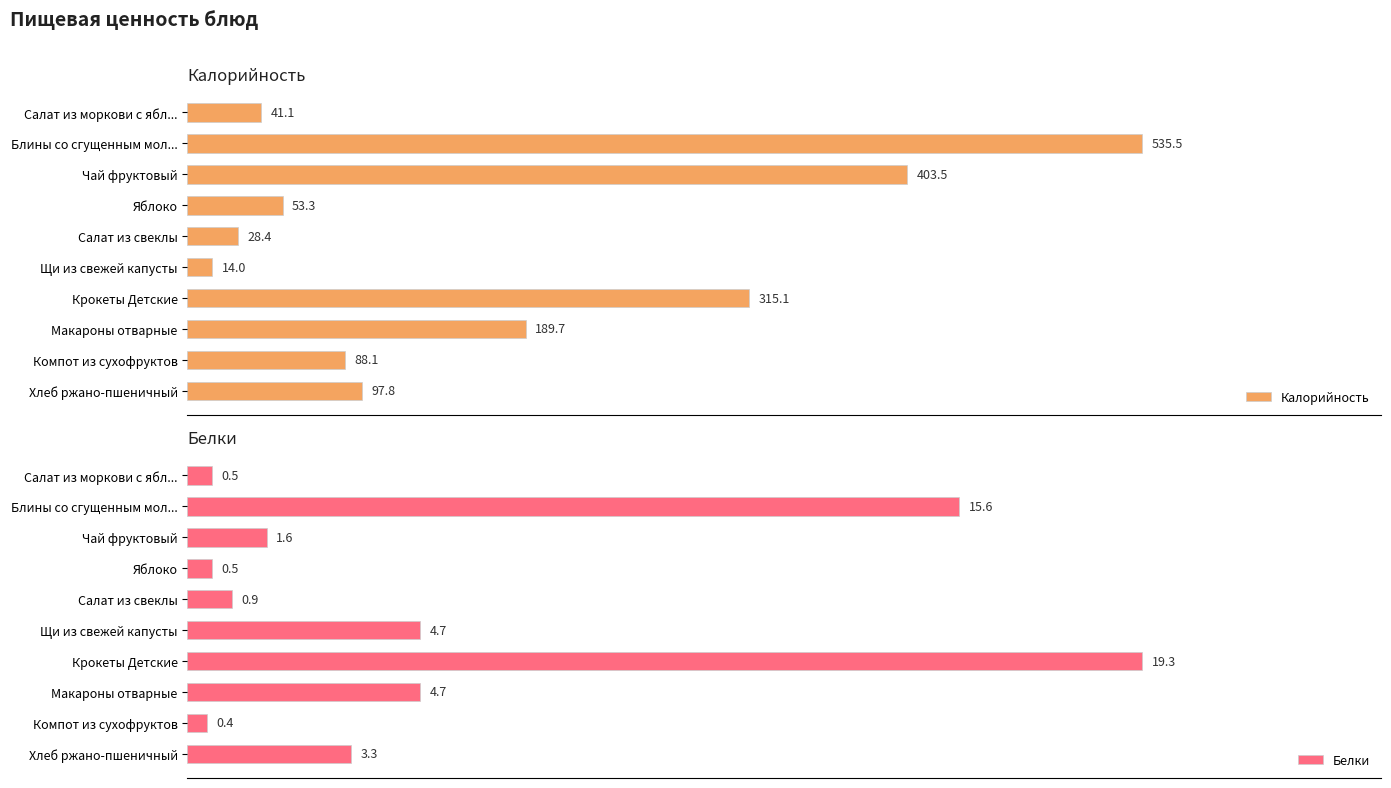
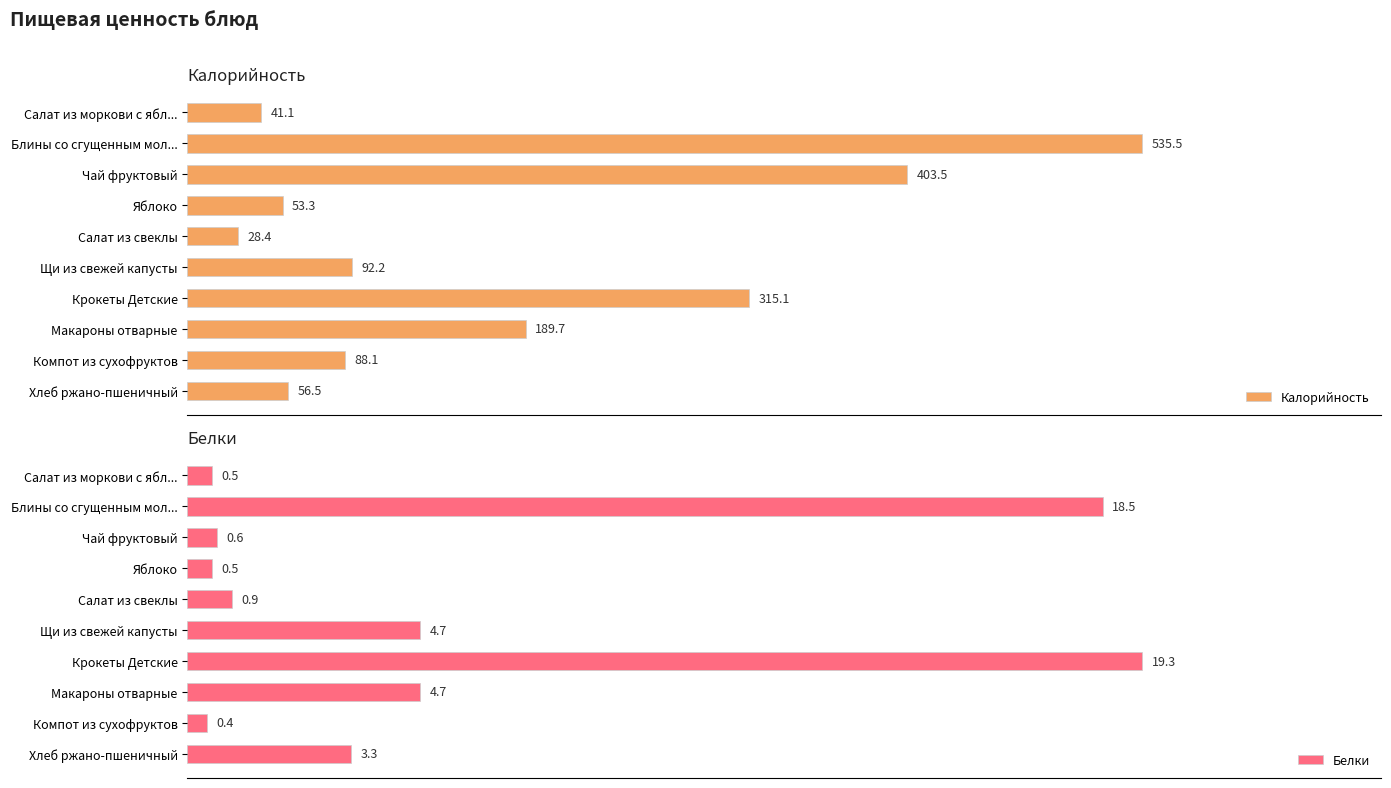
Калорийность, Щи из свежей капусты: 14.0 -> 92.2
Калорийность, Хлеб ржано-пшеничный: 97.8 -> 56.5
Белки, Блины со сгущенным мол...: 15.6 -> 18.5
Белки, Чай фруктовый: 1.6 -> 0.6
